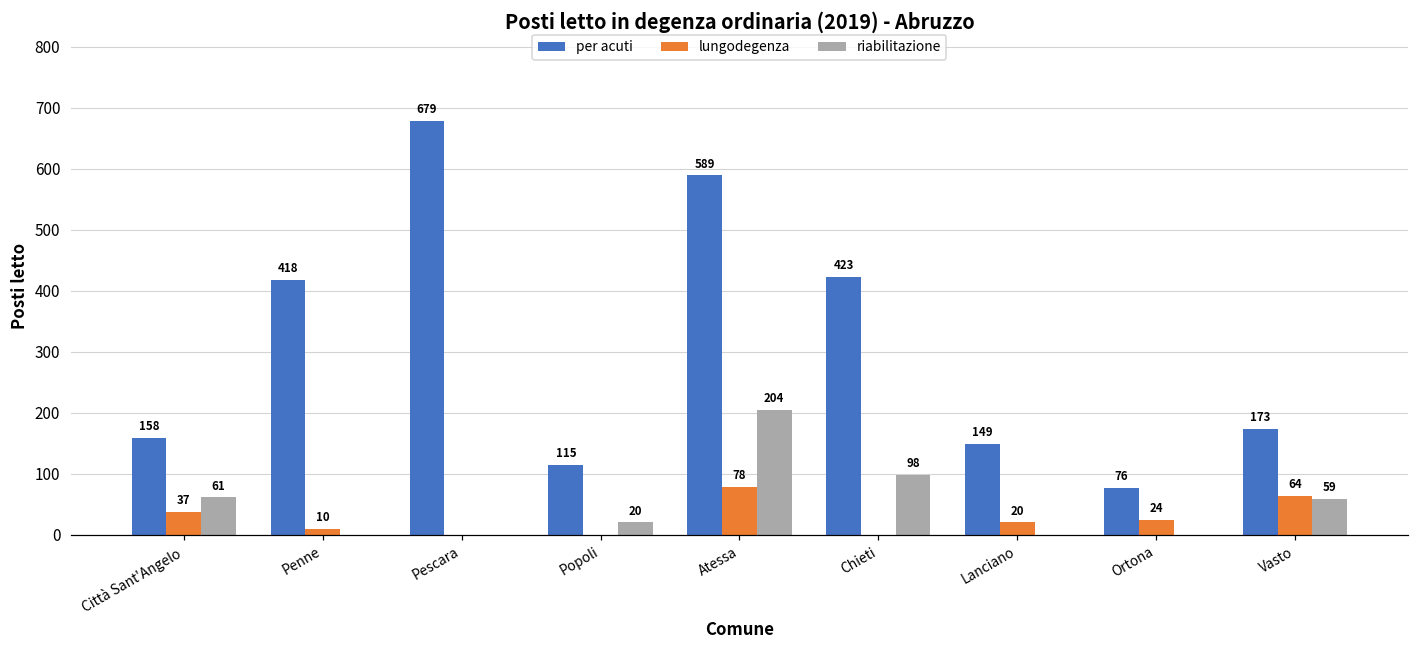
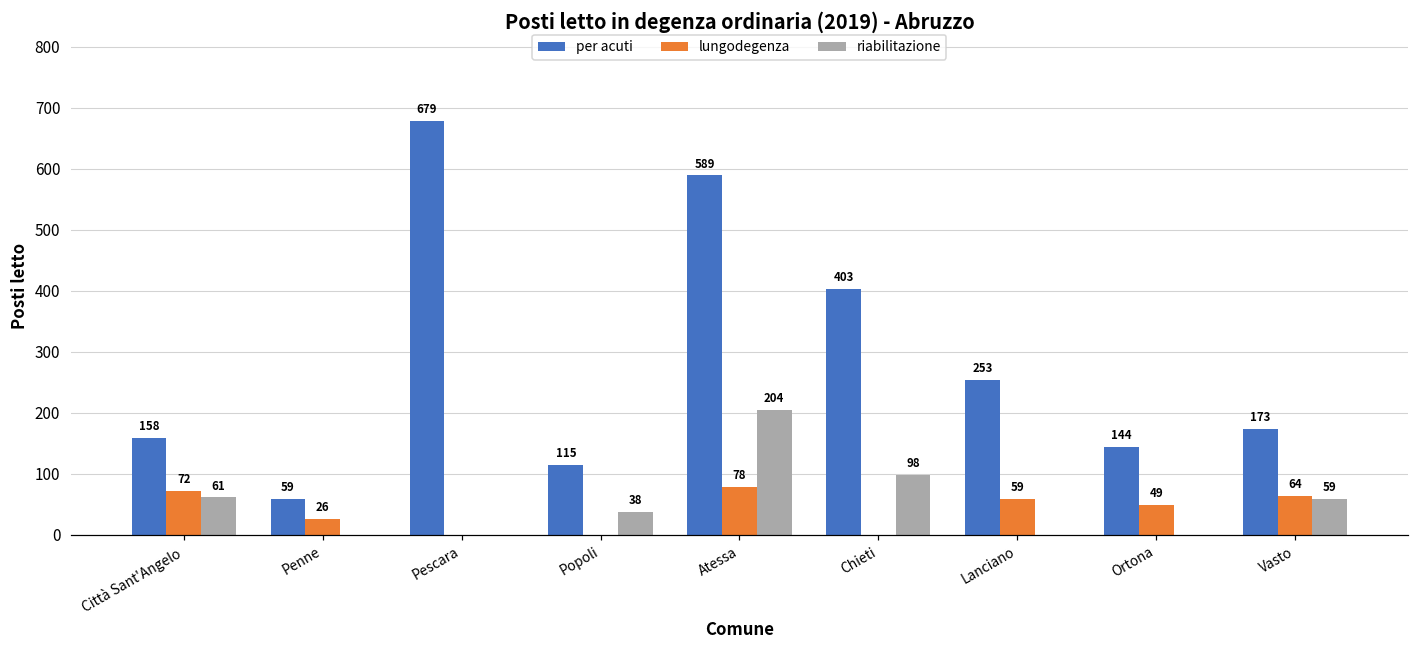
lungodegenza, Città Sant'Angelo: 37 -> 72
per acuti, Penne: 418 -> 59
lungodegenza, Penne: 10 -> 26
riabilitazione, Popoli: 20 -> 38
per acuti, Chieti: 423 -> 403
per acuti, Lanciano: 149 -> 253
lungodegenza, Lanciano: 20 -> 59
per acuti, Ortona: 76 -> 144
lungodegenza, Ortona: 24 -> 49
